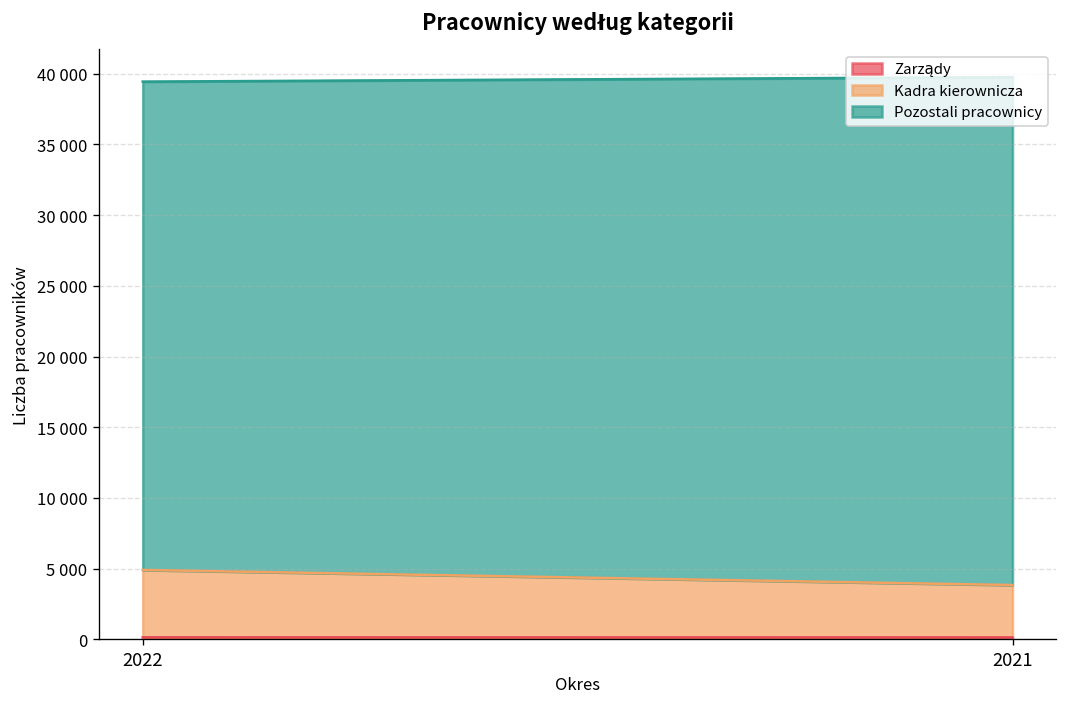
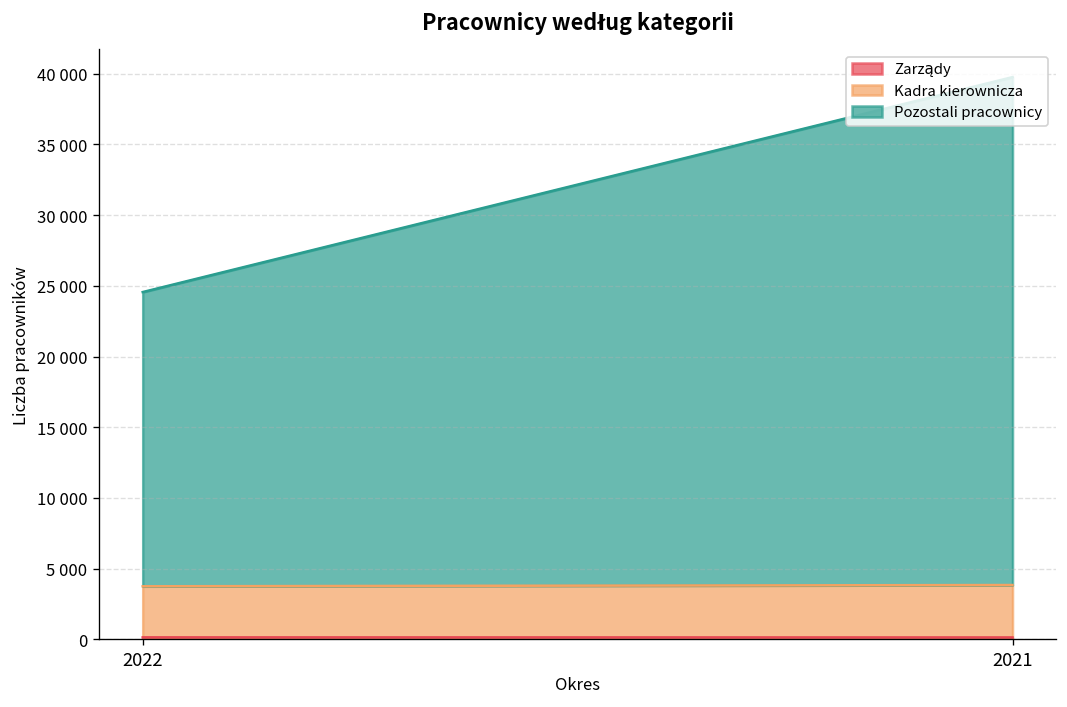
Kadra kierownicza, 2022: 4800 -> 3600
Pozostali pracownicy, 2022: 34500 -> 20800
